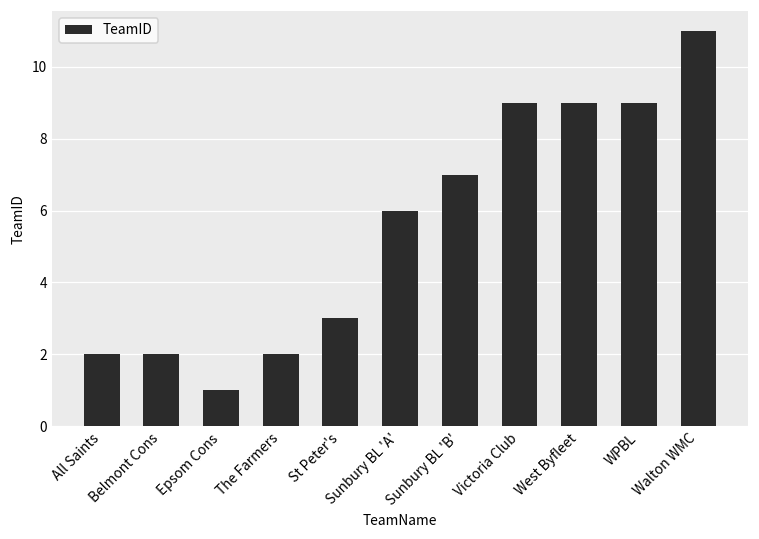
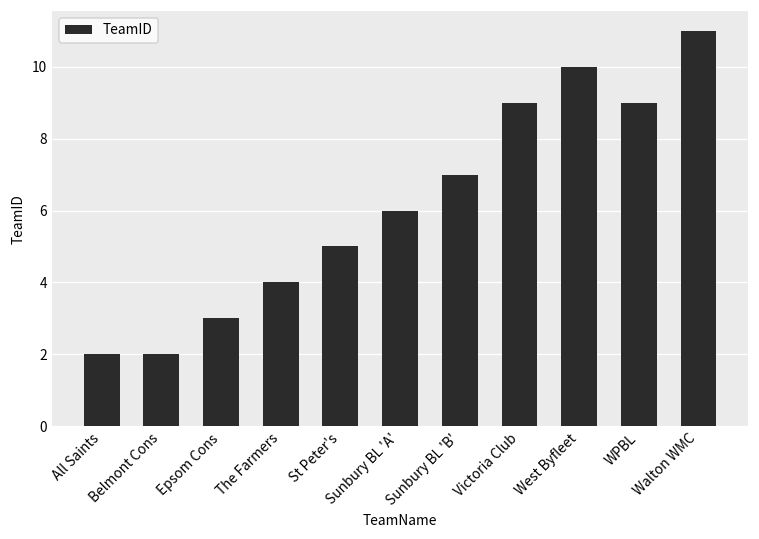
Epsom Cons: 1 -> 3
The Farmers: 2 -> 4
St Peter's: 3 -> 5
West Byfleet: 9 -> 10
